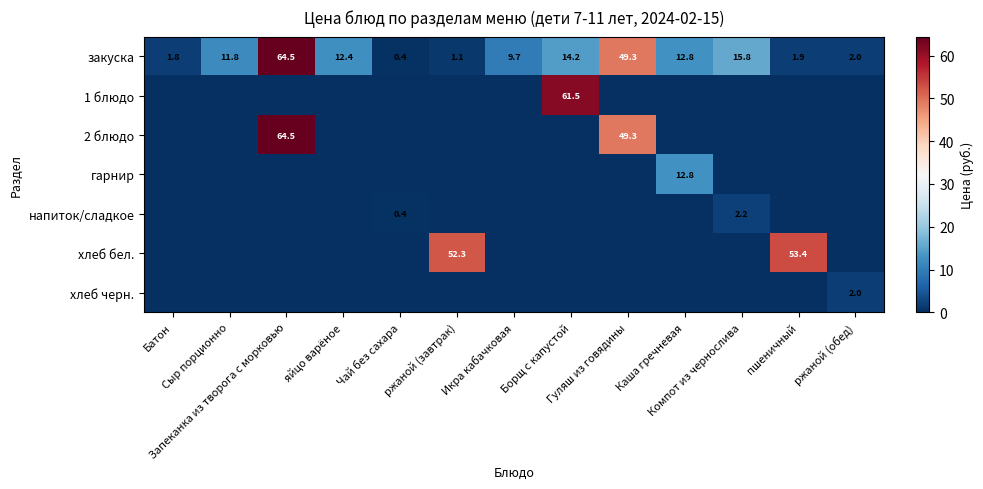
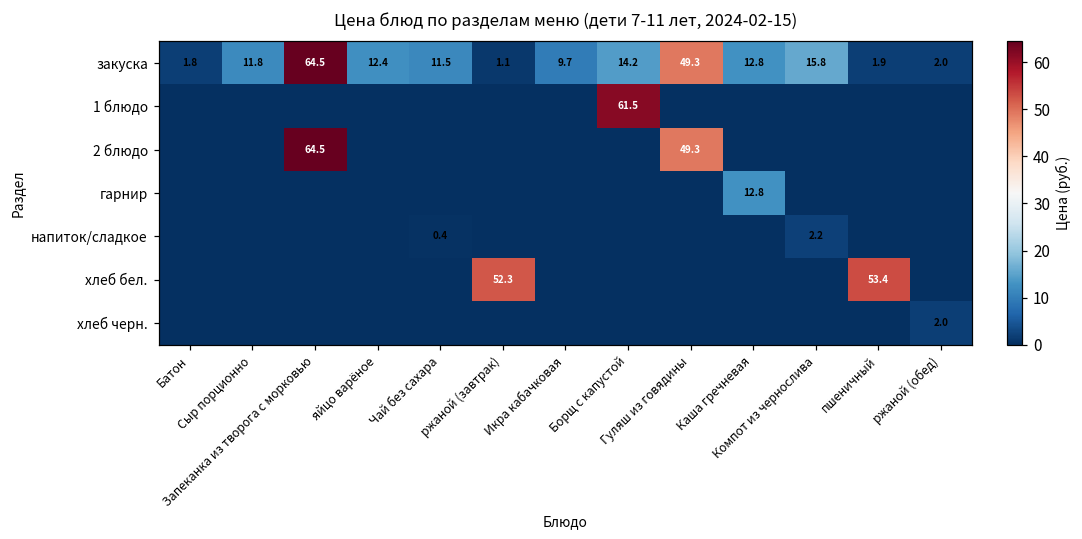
закуска, Чай без сахара: 0.4 -> 11.5
